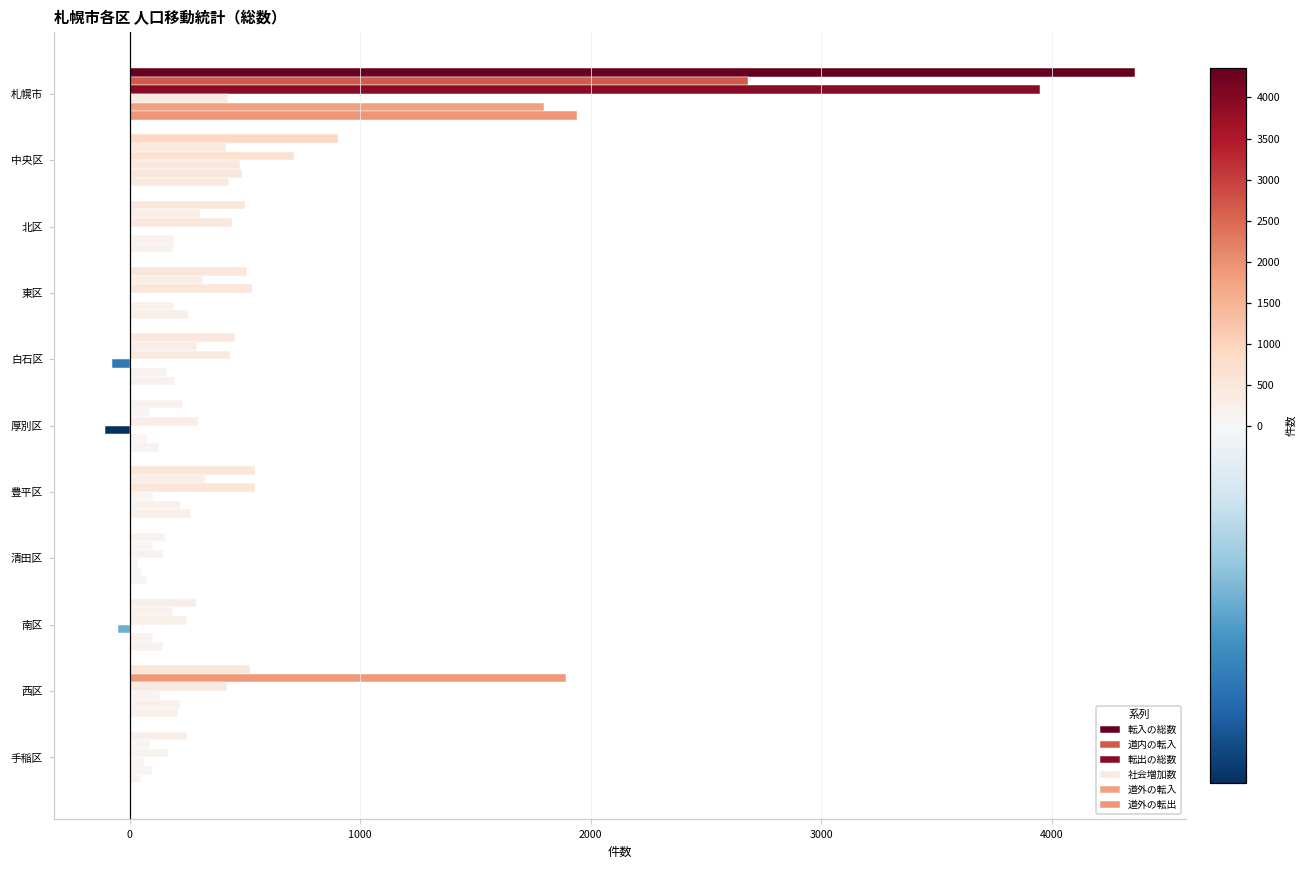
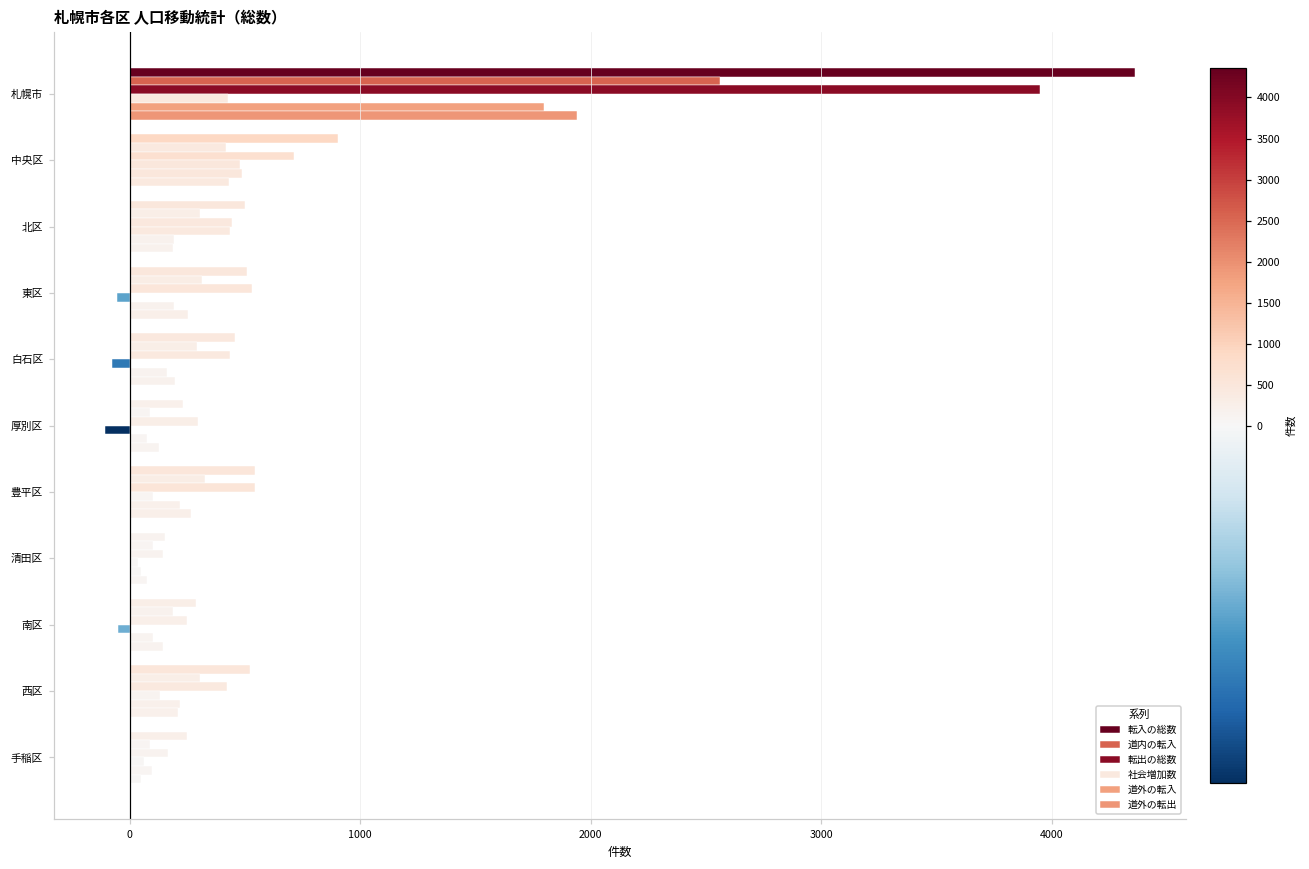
道内の転入, 札幌市: 2680 -> 2560
社会増加数, 北区: 10 -> 440
社会増加数, 東区: 0 -> -60
道内の転入, 西区: 1890 -> 300
